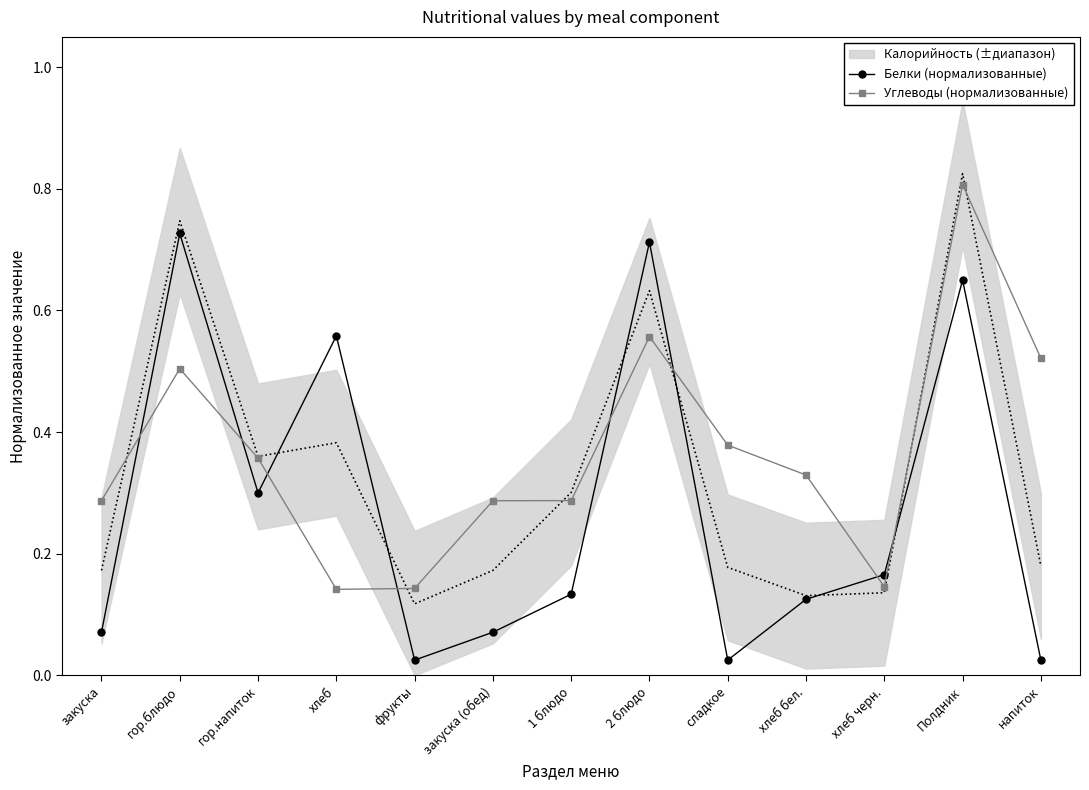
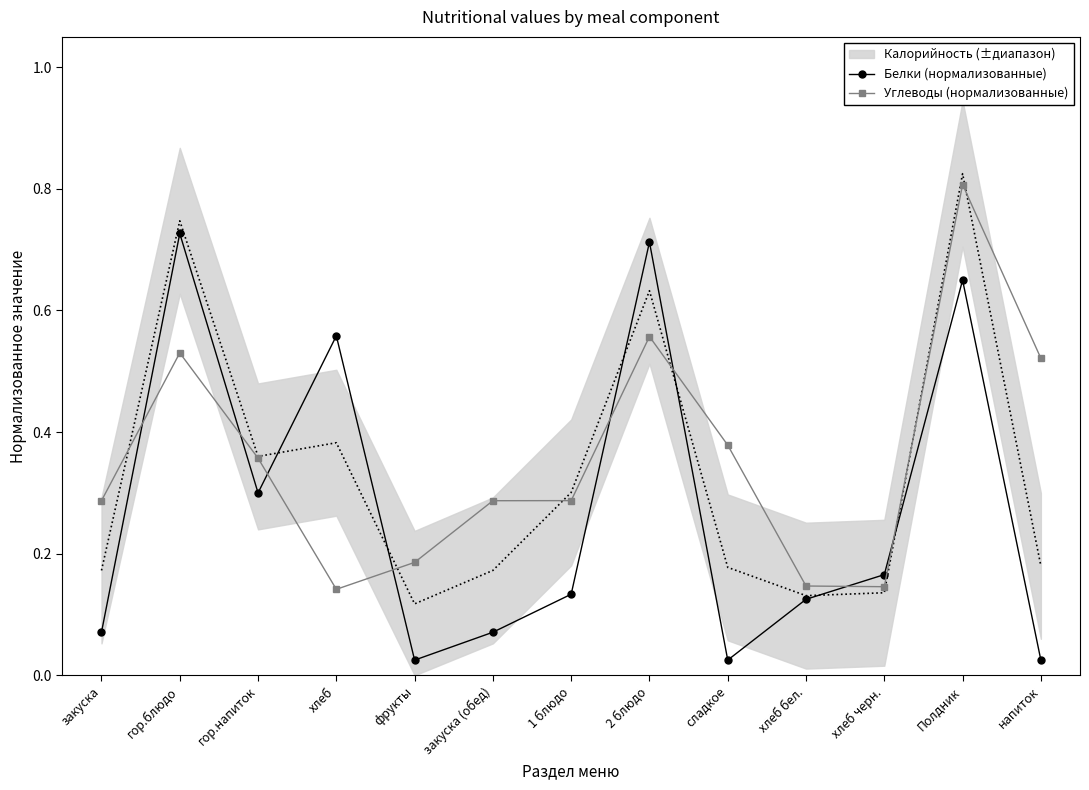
Углеводы (нормализованные), гор.блюдо: 0.50 -> 0.53
Углеводы (нормализованные), фрукты: 0.14 -> 0.19
Углеводы (нормализованные), хлеб бел.: 0.33 -> 0.15
